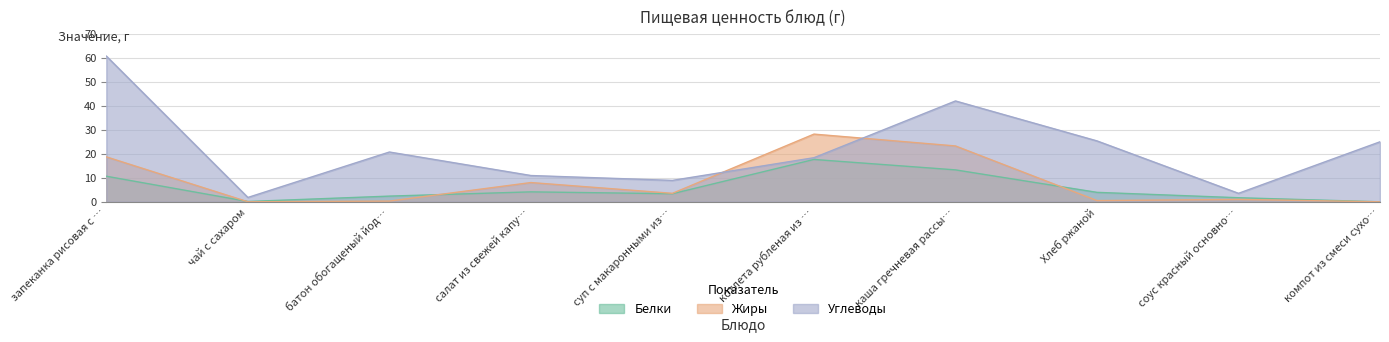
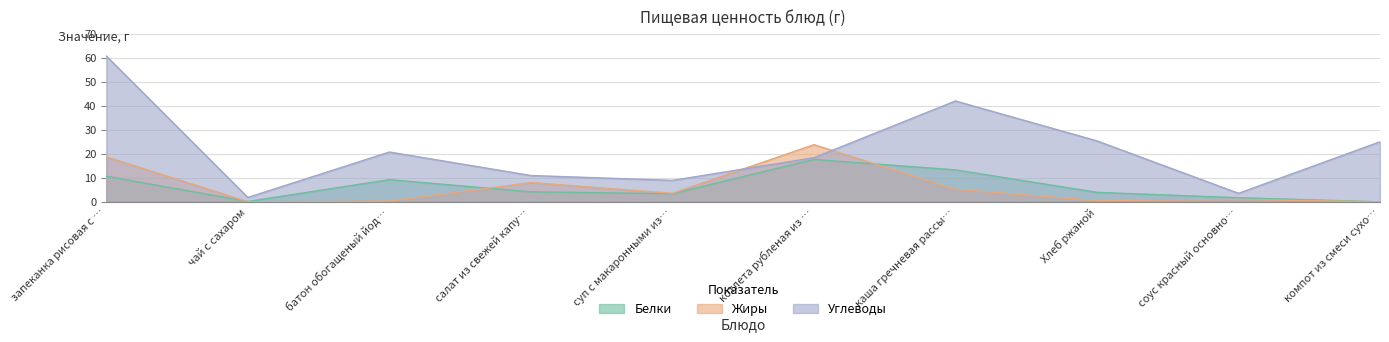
Белки, батон обогащеный йод…: 2 -> 9
Жиры, котлета рубленая из …: 28 -> 24
Жиры, каша гречневая рассы…: 23 -> 5
